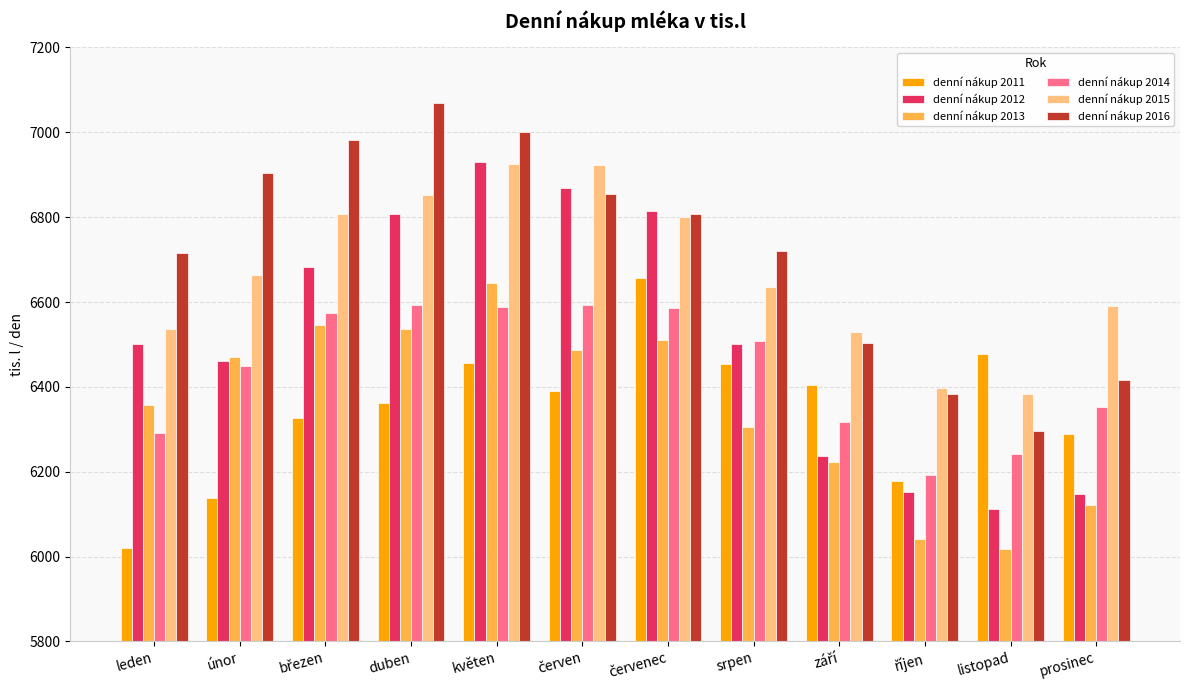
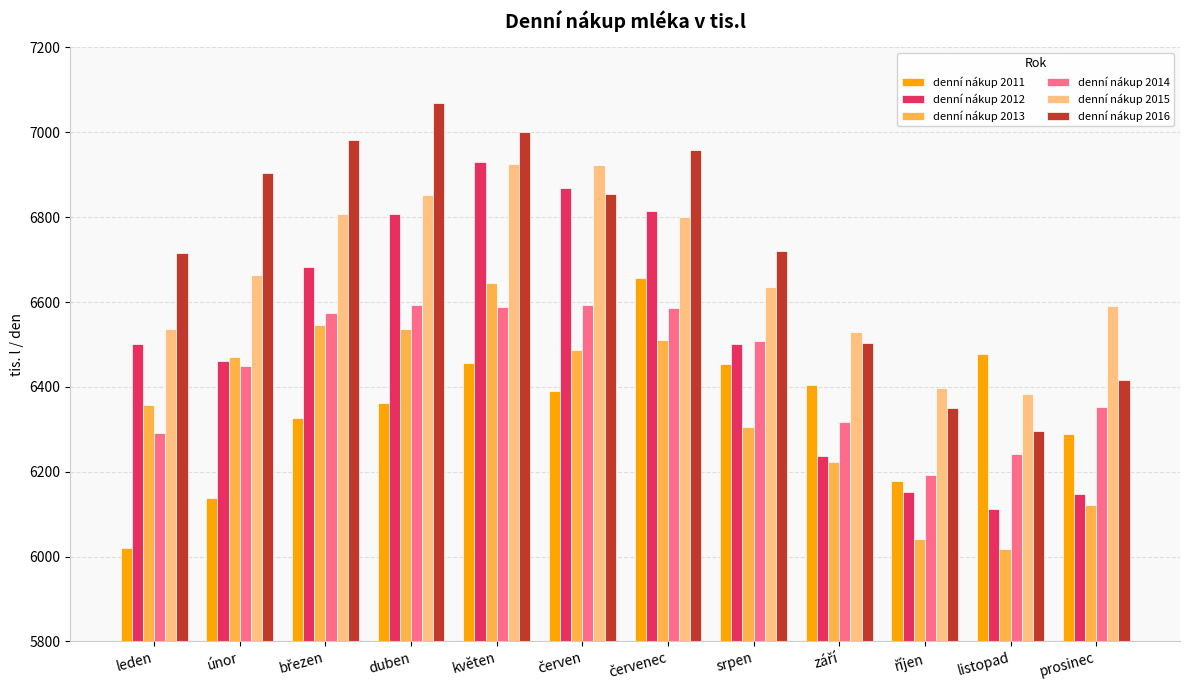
denní nákup 2016, červenec: 6810 -> 6960
denní nákup 2016, říjen: 6380 -> 6350
